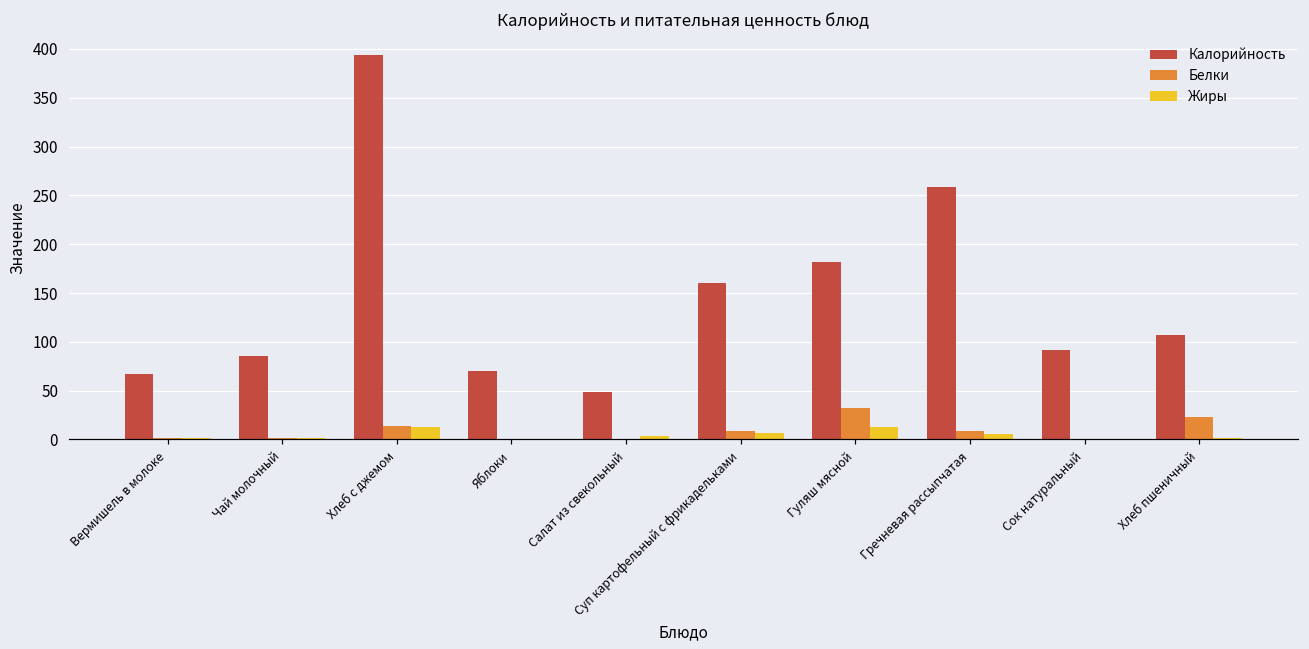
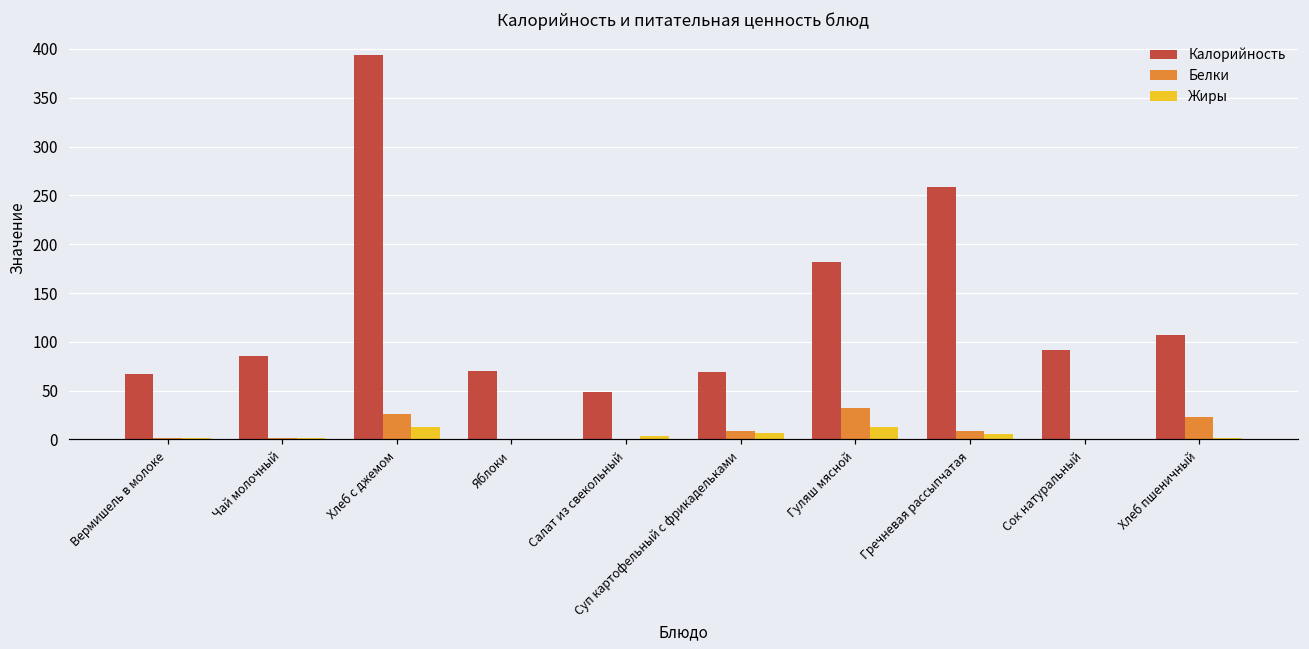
Белки, Хлеб с джемом: 10 -> 30
Калорийность, Суп картофельный с фрикадельками: 160 -> 70
